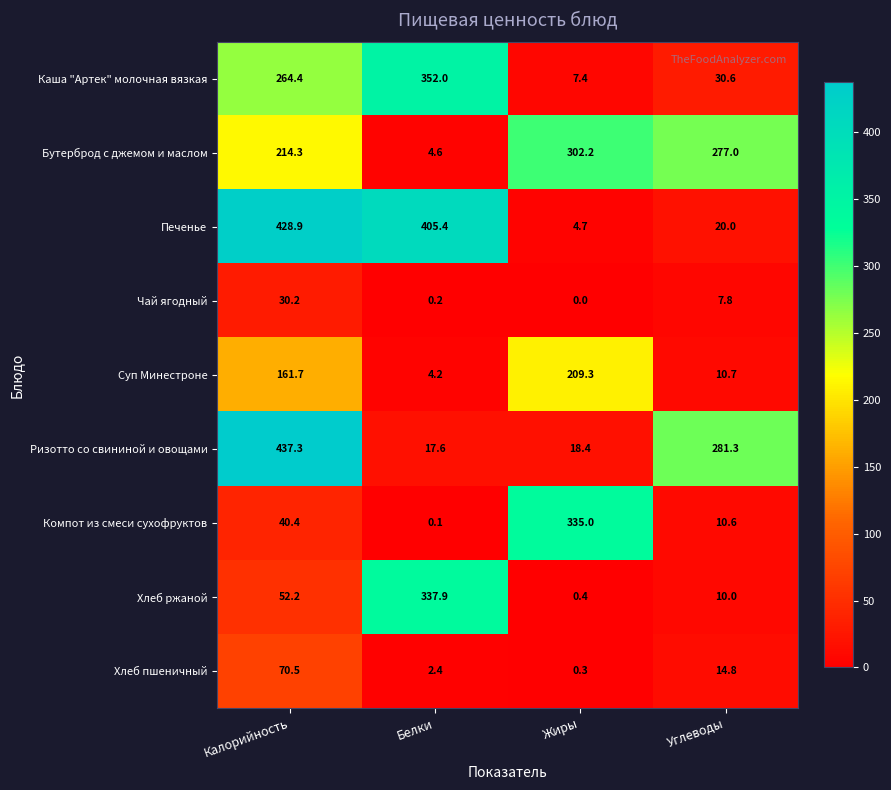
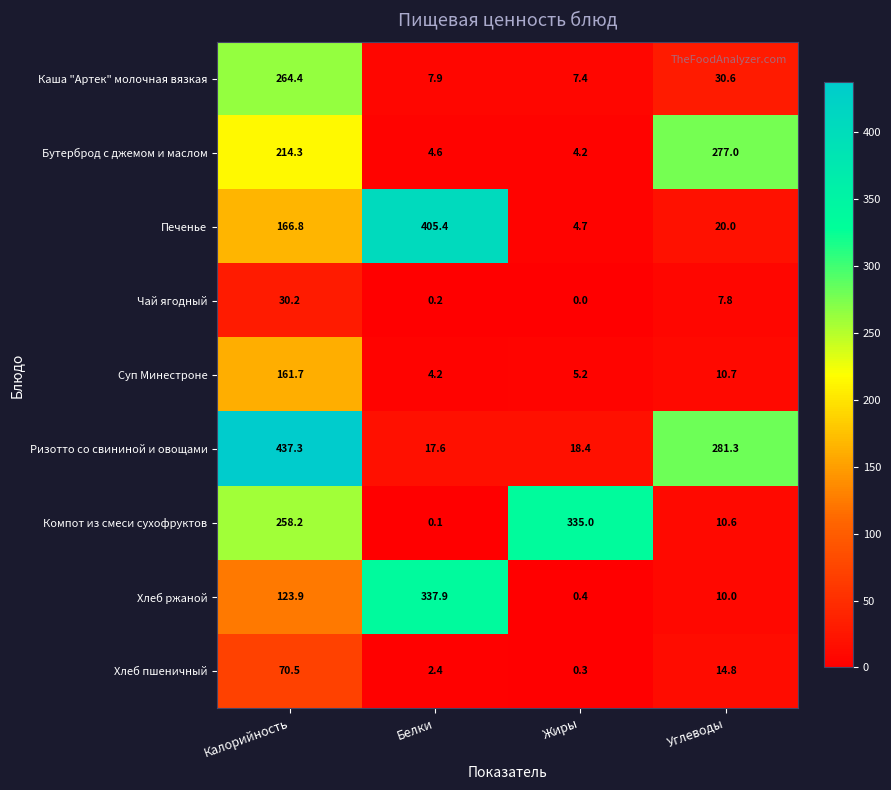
Каша "Артек" молочная вязкая, Белки: 352.0 -> 7.9
Бутерброд с джемом и маслом, Жиры: 302.2 -> 4.2
Печенье, Калорийность: 428.9 -> 166.8
Суп Минестроне, Жиры: 209.3 -> 5.2
Компот из смеси сухофруктов, Калорийность: 40.4 -> 258.2
Хлеб ржаной, Калорийность: 52.2 -> 123.9
